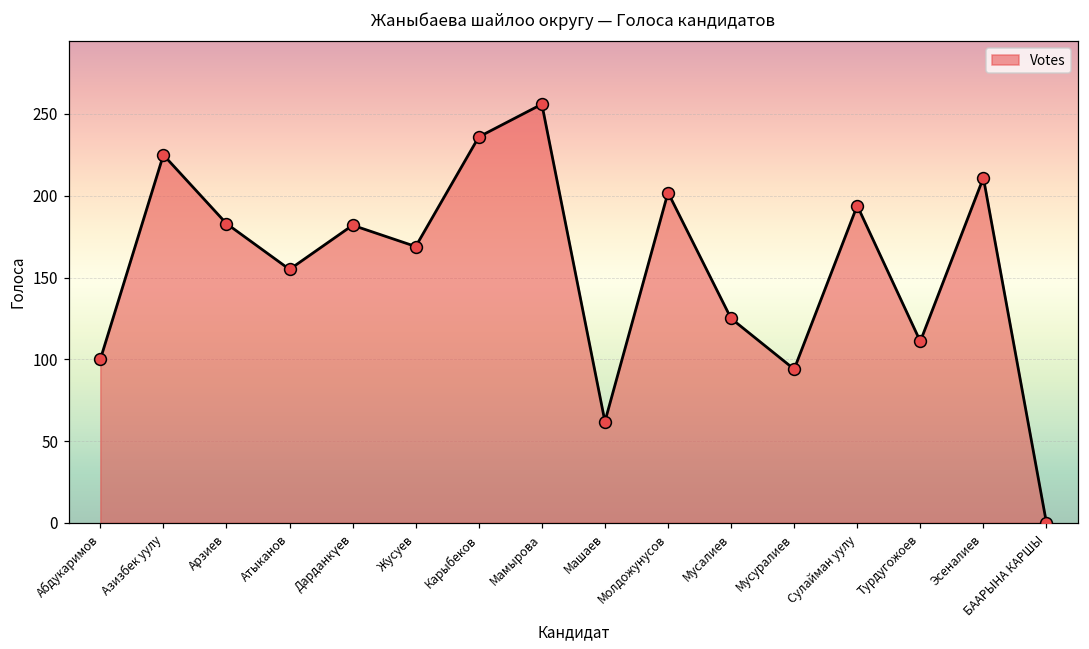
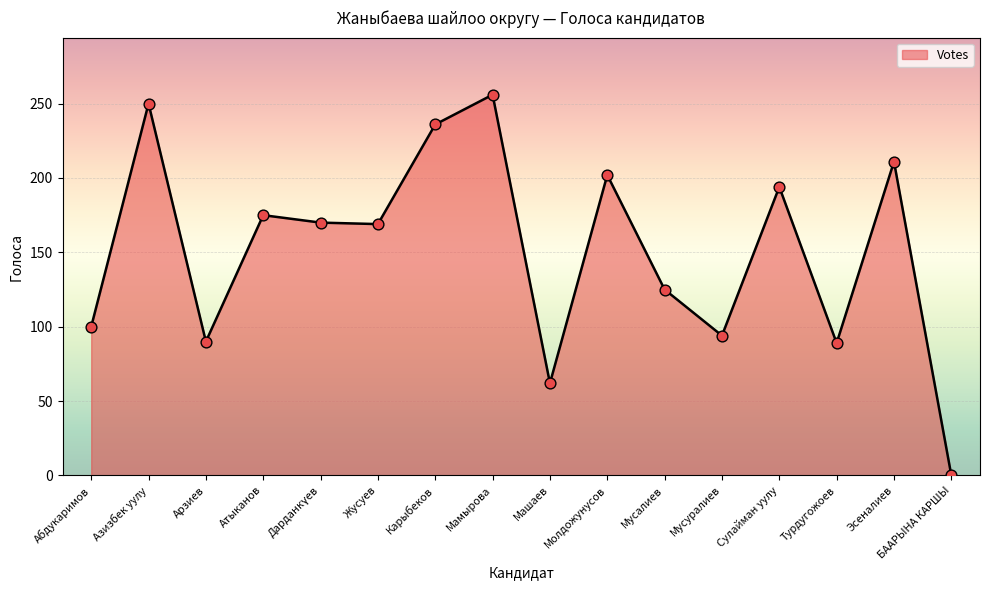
Азизбек уулу: 225 -> 250
Арзиев: 183 -> 90
Атыканов: 155 -> 175
Дарданкүев: 182 -> 170
Турдугожоев: 111 -> 89
